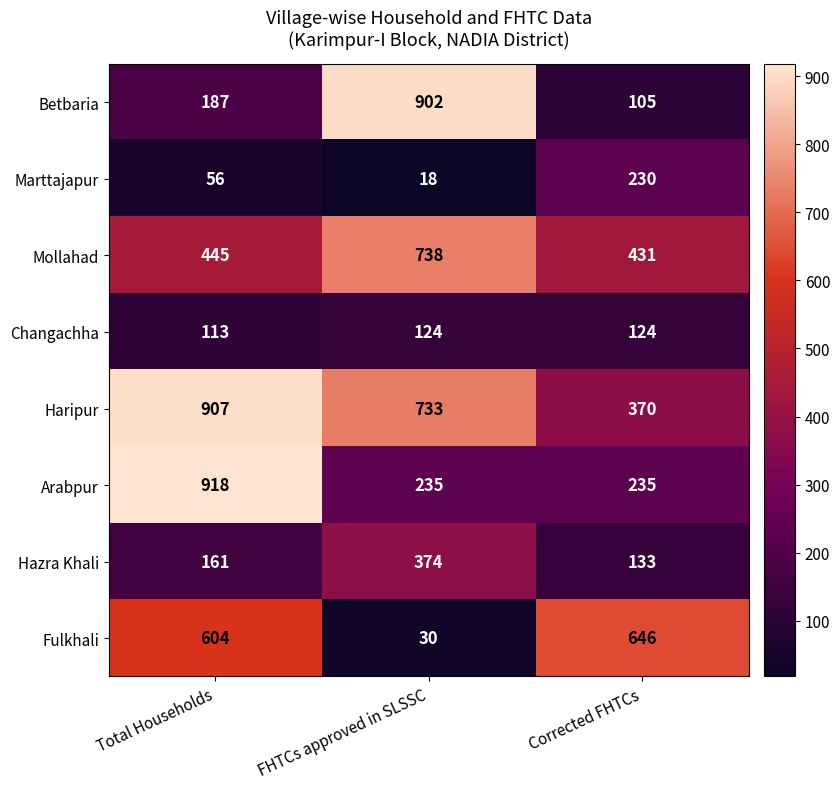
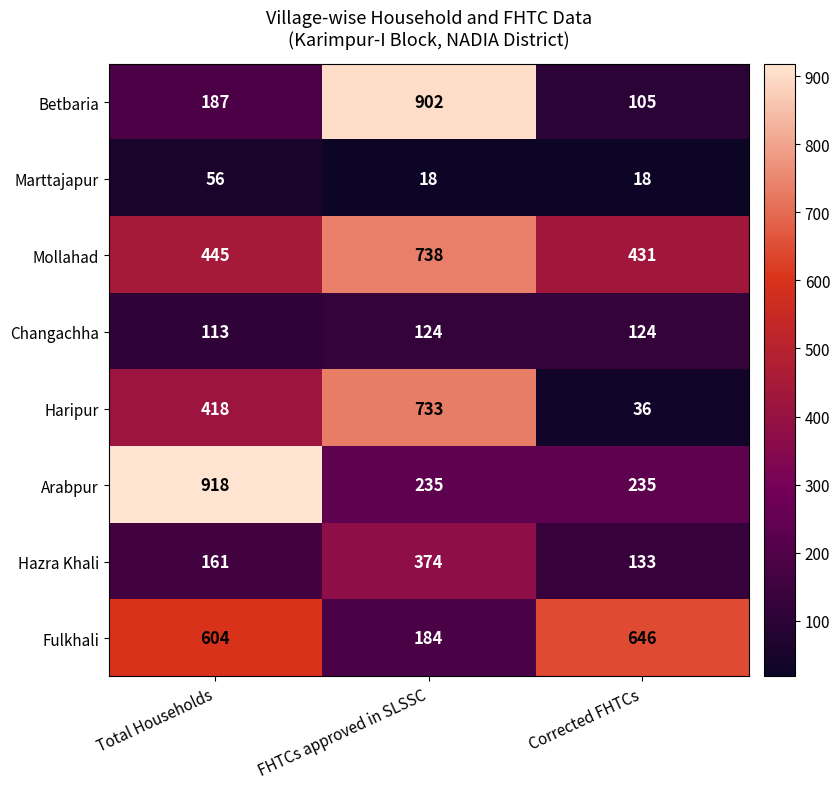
Marttajapur, Corrected FHTCs: 230 -> 18
Haripur, Total Households: 907 -> 418
Haripur, Corrected FHTCs: 370 -> 36
Fulkhali, FHTCs approved in SLSSC: 30 -> 184
